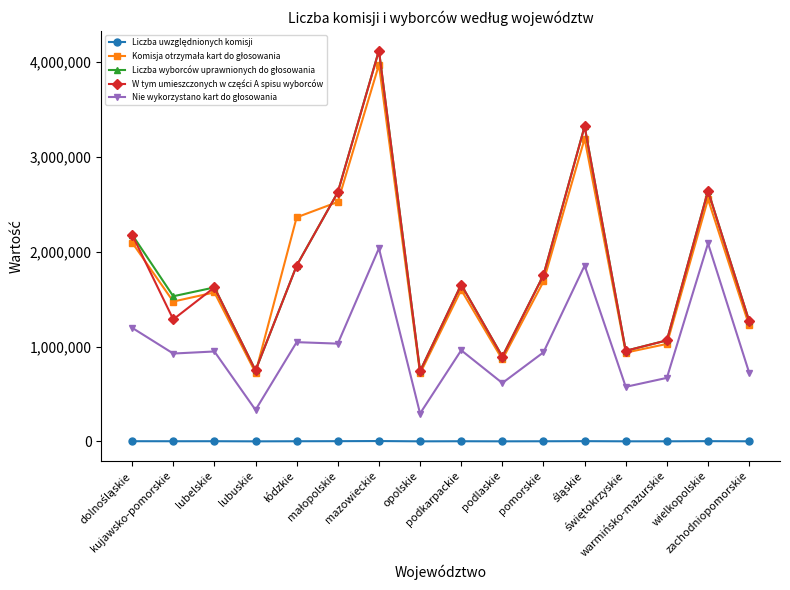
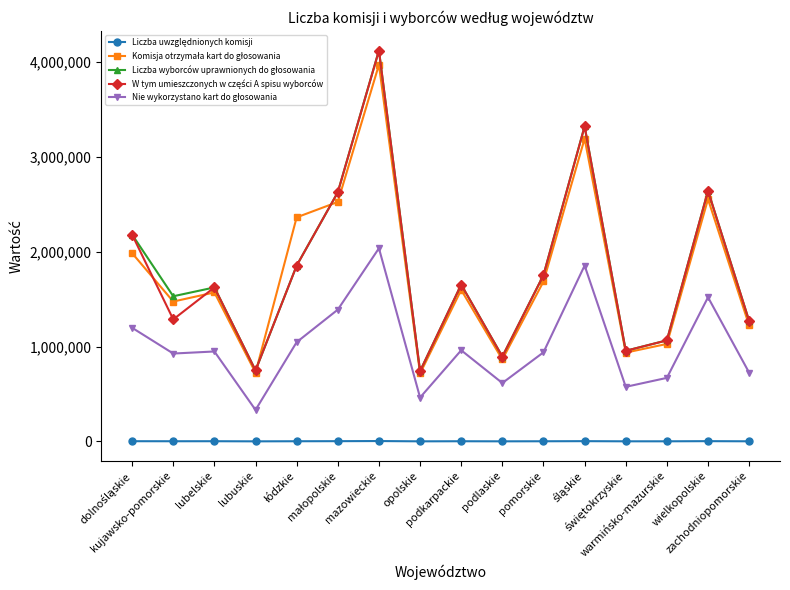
Komisja otrzymała kart do głosowania, dolnośląskie: 2,100,000 -> 2,000,000
Nie wykorzystano kart do głosowania, małopolskie: 1,000,000 -> 1,400,000
Nie wykorzystano kart do głosowania, opolskie: 300,000 -> 500,000
Nie wykorzystano kart do głosowania, wielkopolskie: 2,100,000 -> 1,500,000
